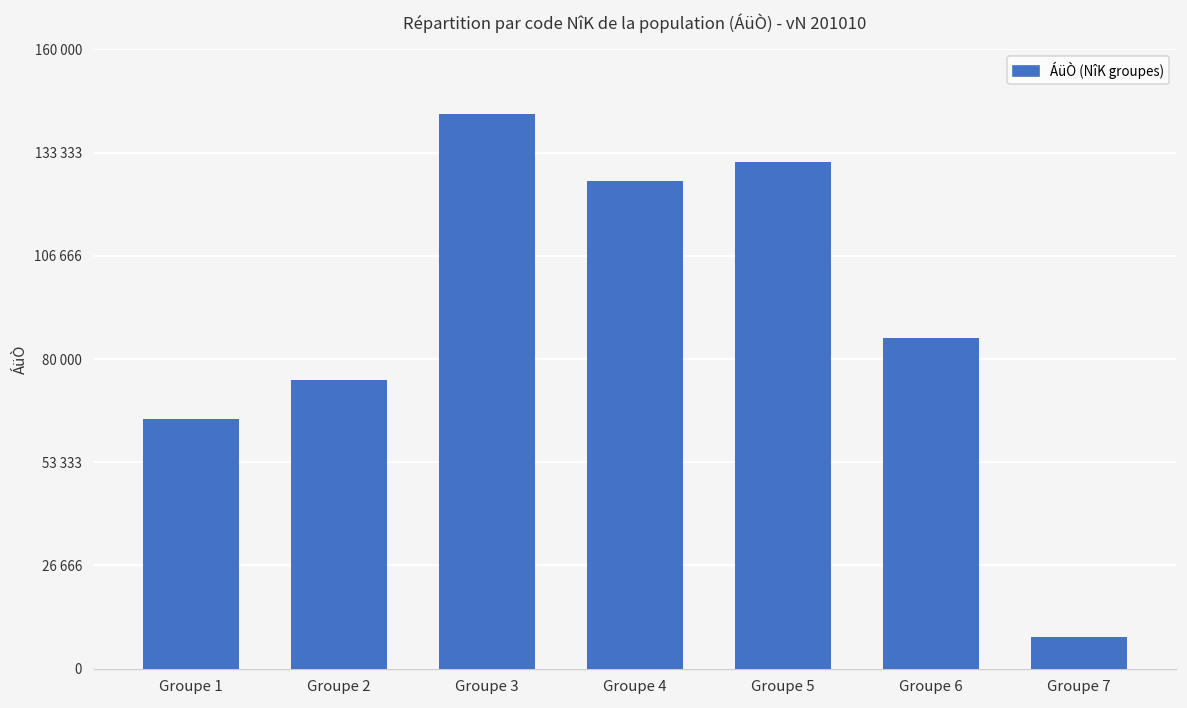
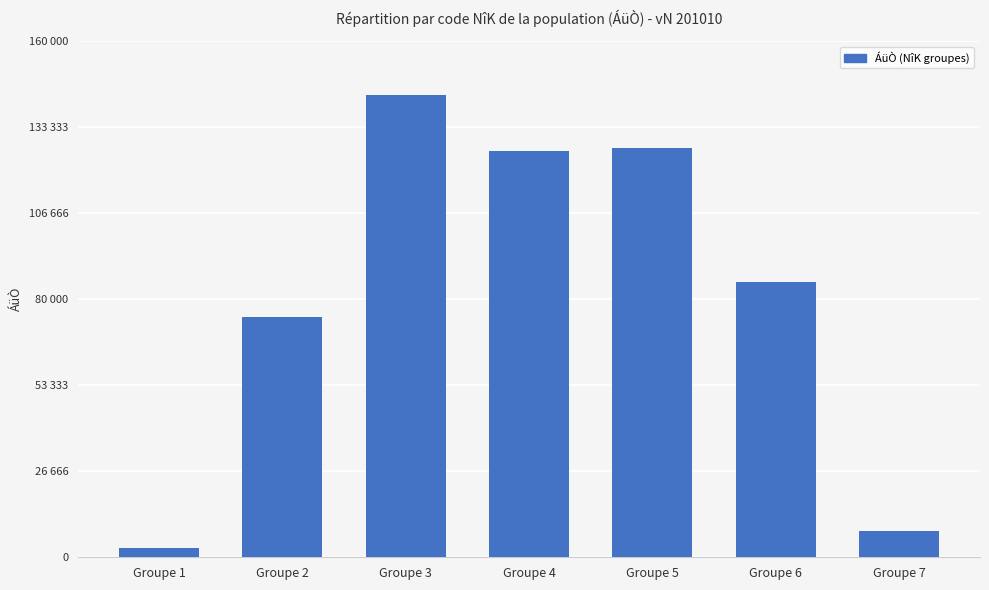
Groupe 1: 65000 -> 3000
Groupe 5: 131000 -> 127000
